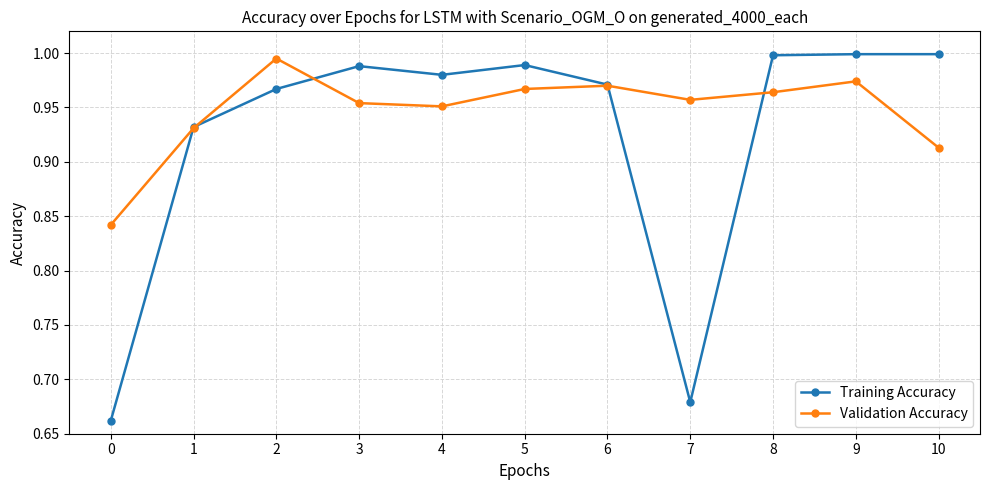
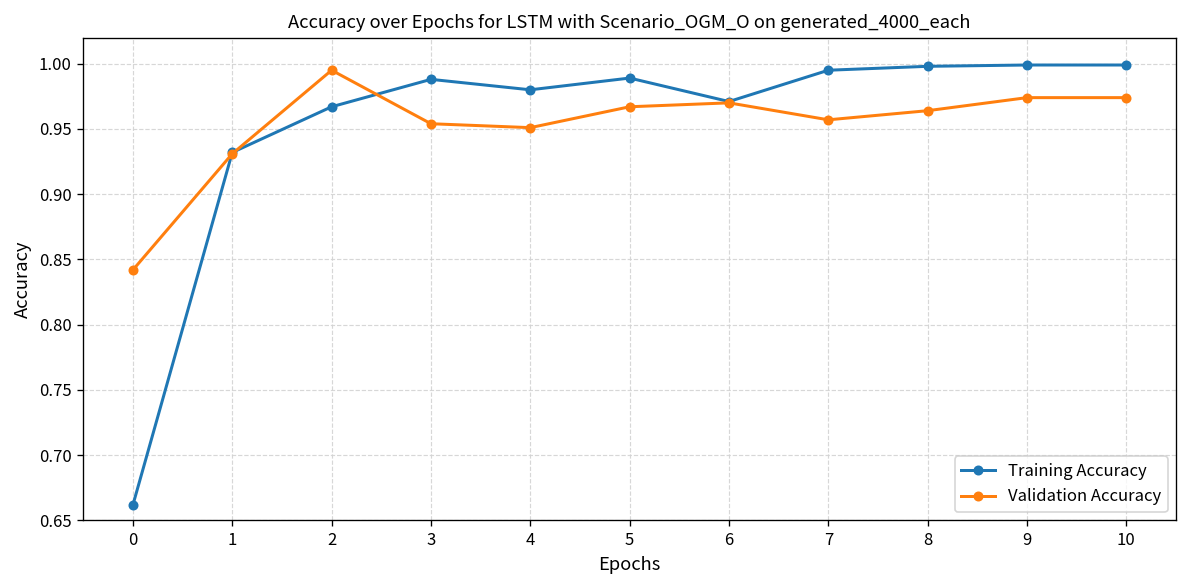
Training Accuracy, 7: 0.679 -> 0.995
Validation Accuracy, 10: 0.913 -> 0.974
